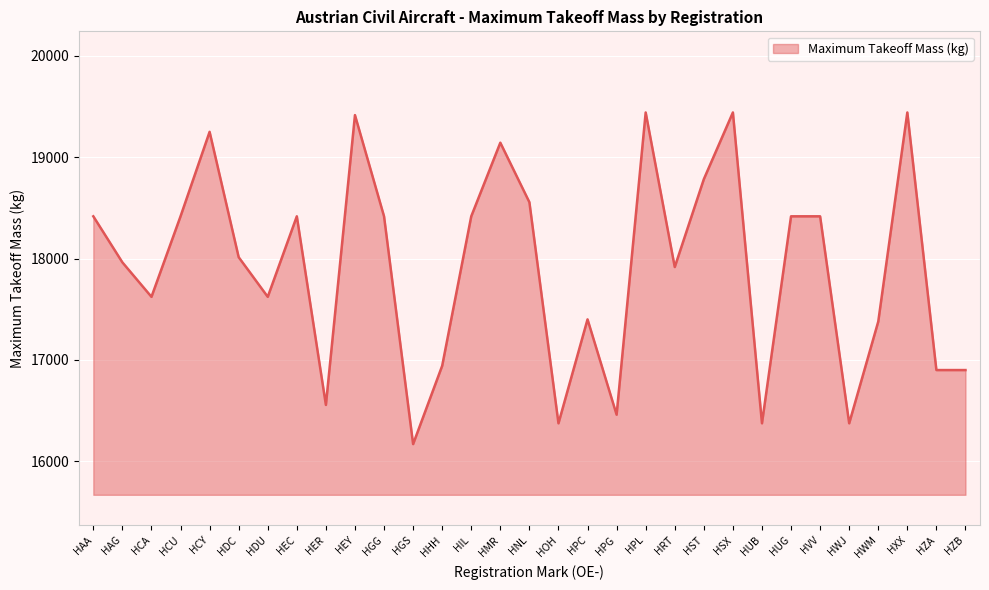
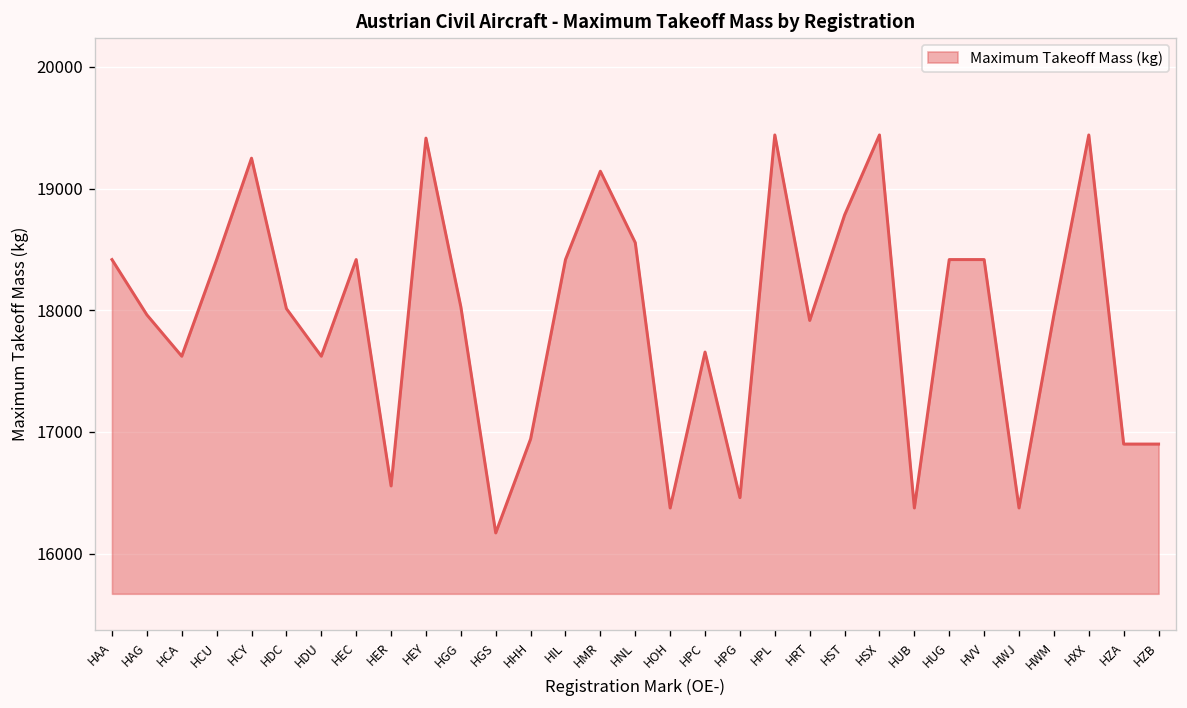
HGG: 18420 -> 18030
HPC: 17400 -> 17660
HWM: 17380 -> 17960
